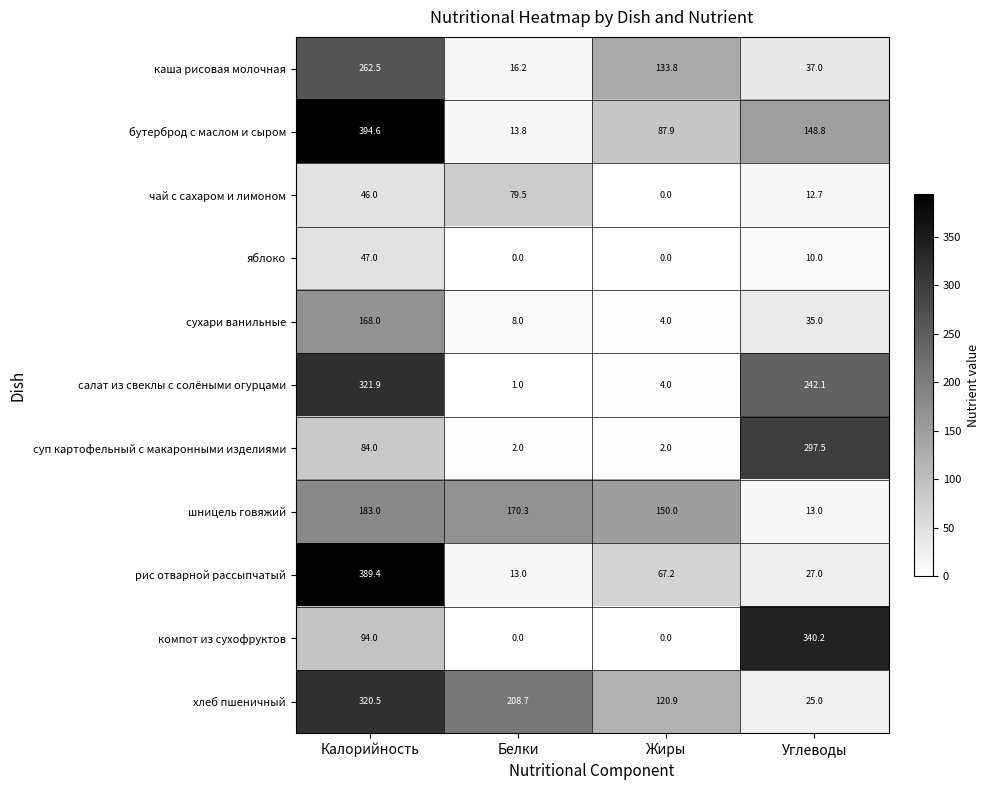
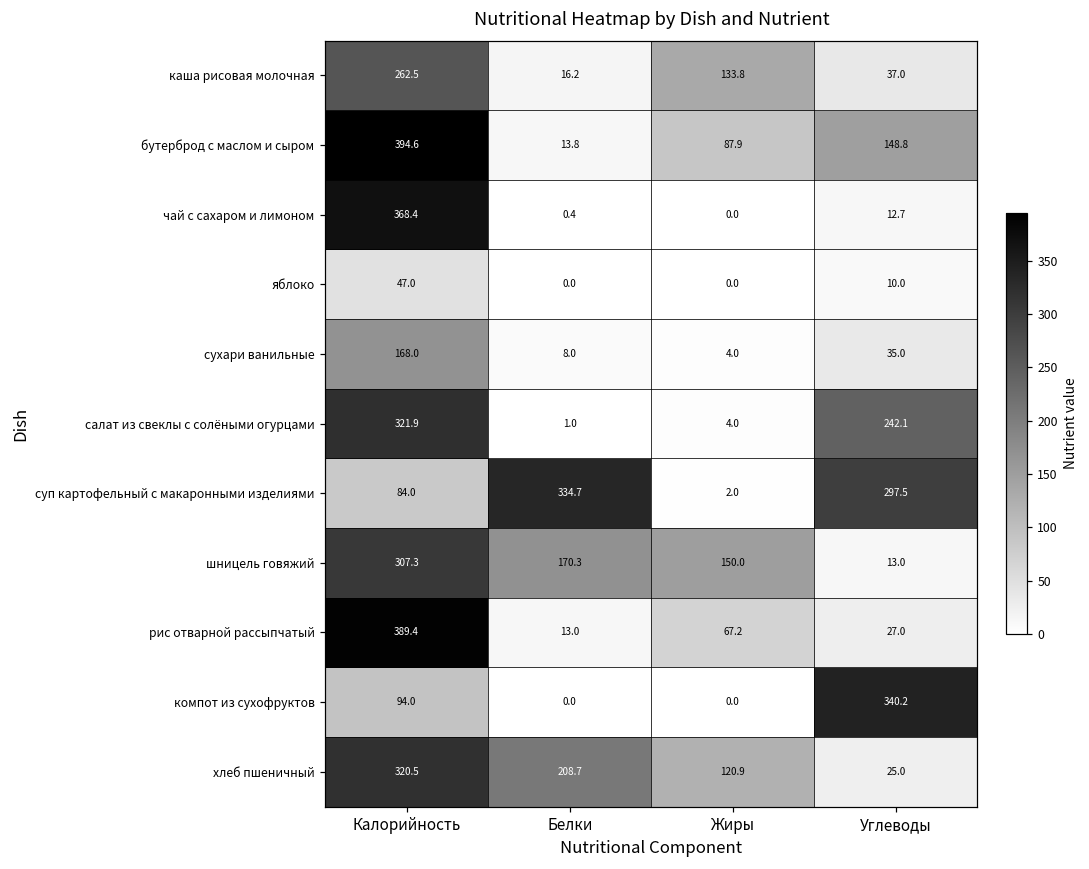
чай с сахаром и лимоном, Калорийность: 46.0 -> 368.4
чай с сахаром и лимоном, Белки: 79.5 -> 0.4
суп картофельный с макаронными изделиями, Белки: 2.0 -> 334.7
шницель говяжий, Калорийность: 183.0 -> 307.3
